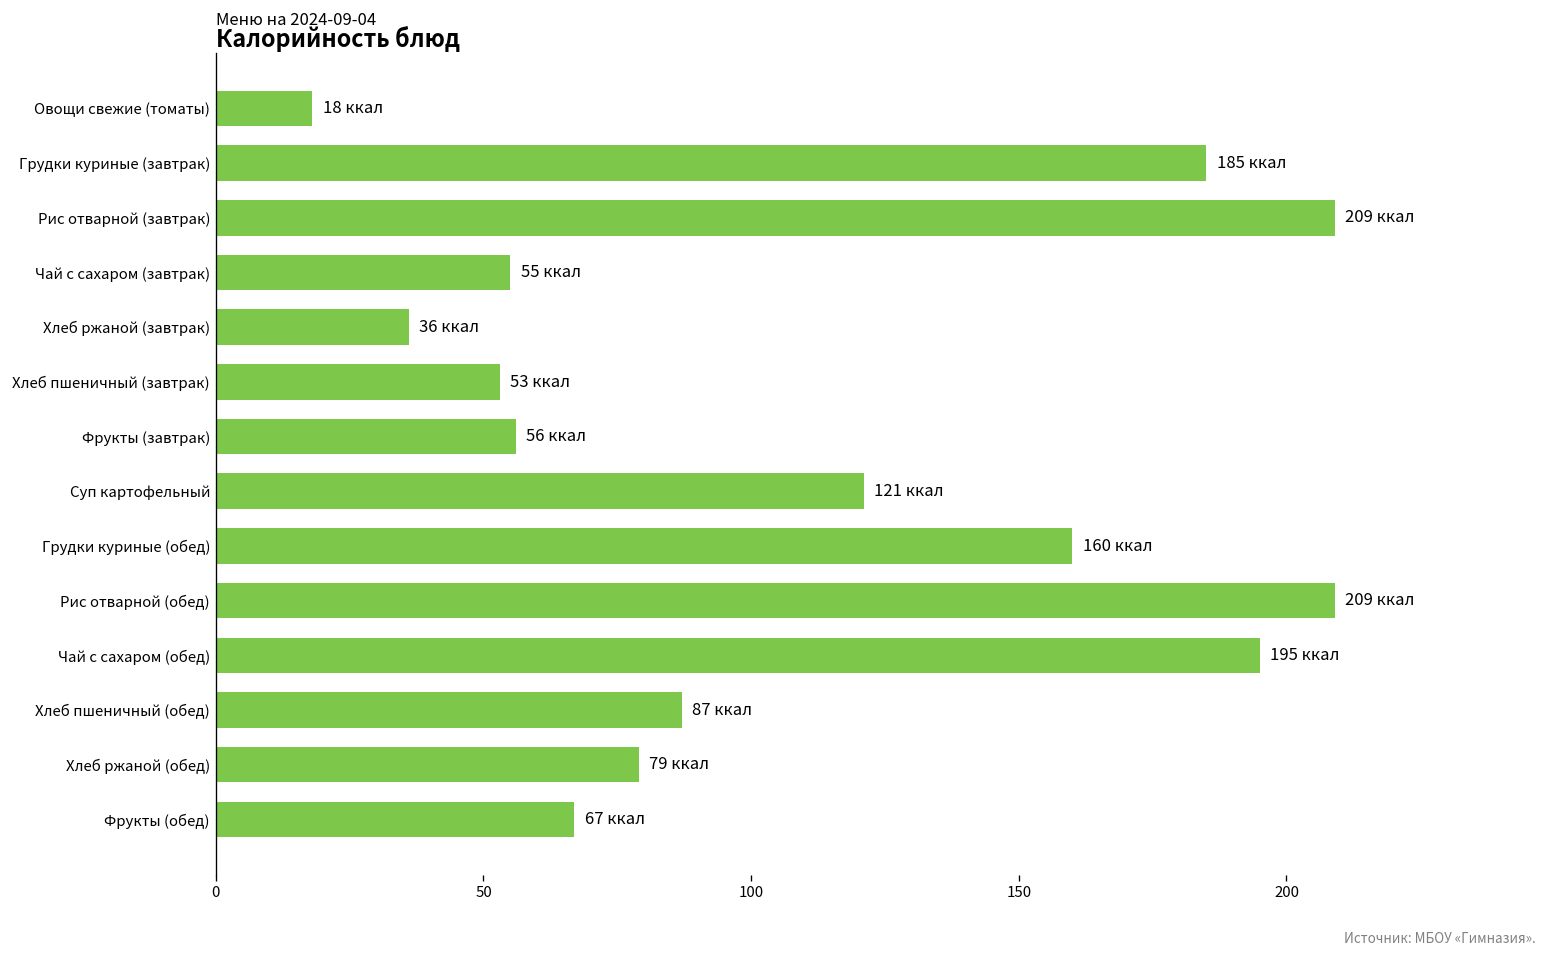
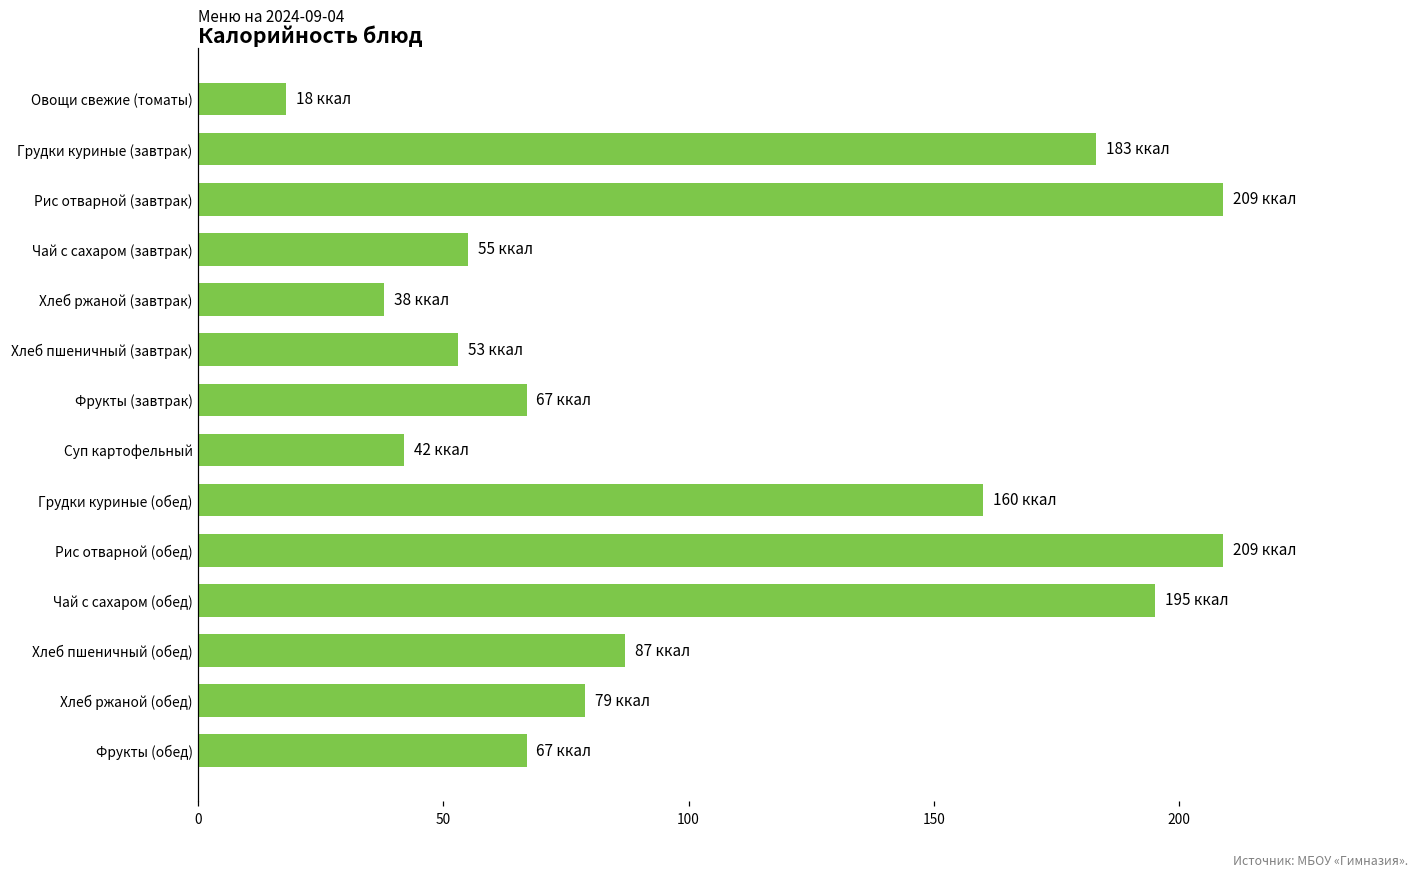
Грудки куриные (завтрак): 185 -> 183
Хлеб ржаной (завтрак): 36 -> 38
Фрукты (завтрак): 56 -> 67
Суп картофельный: 121 -> 42
